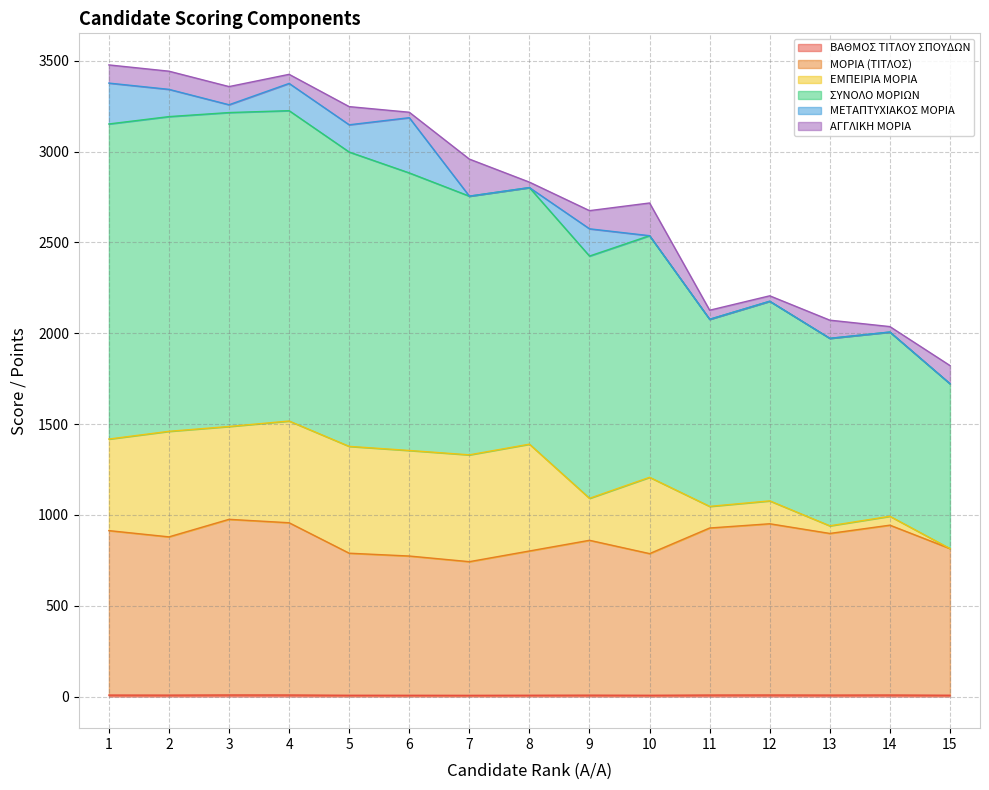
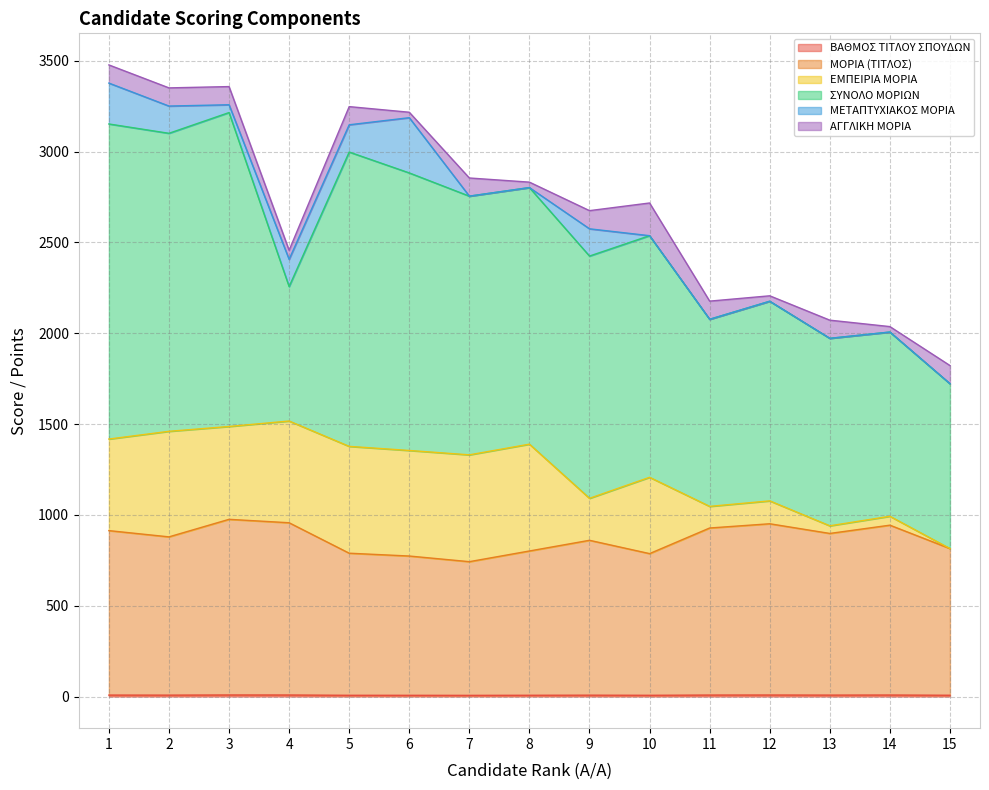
ΣΥΝΟΛΟ ΜΟΡΙΩΝ, 2: 1730 -> 1640
ΣΥΝΟΛΟ ΜΟΡΙΩΝ, 4: 1710 -> 740
ΑΓΓΛΙΚΗ ΜΟΡΙΑ, 7: 200 -> 100
ΑΓΓΛΙΚΗ ΜΟΡΙΑ, 11: 50 -> 100
